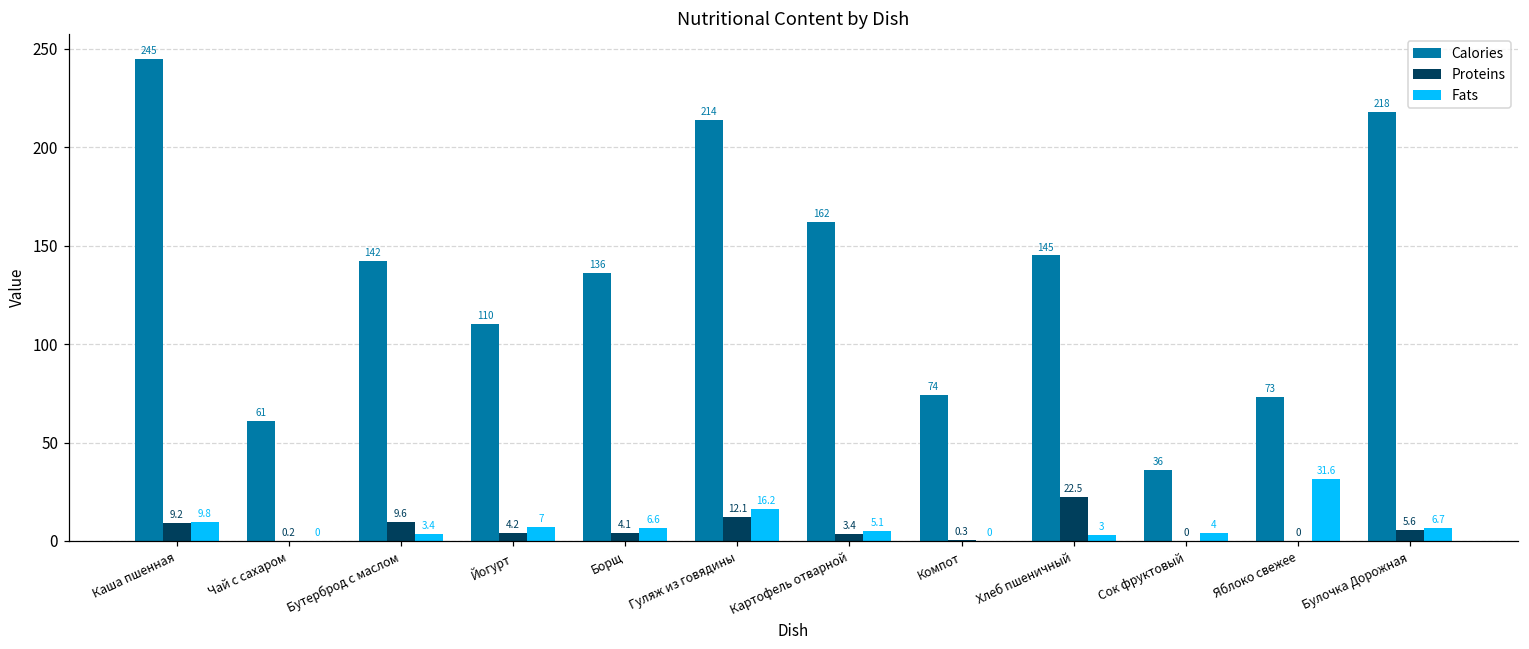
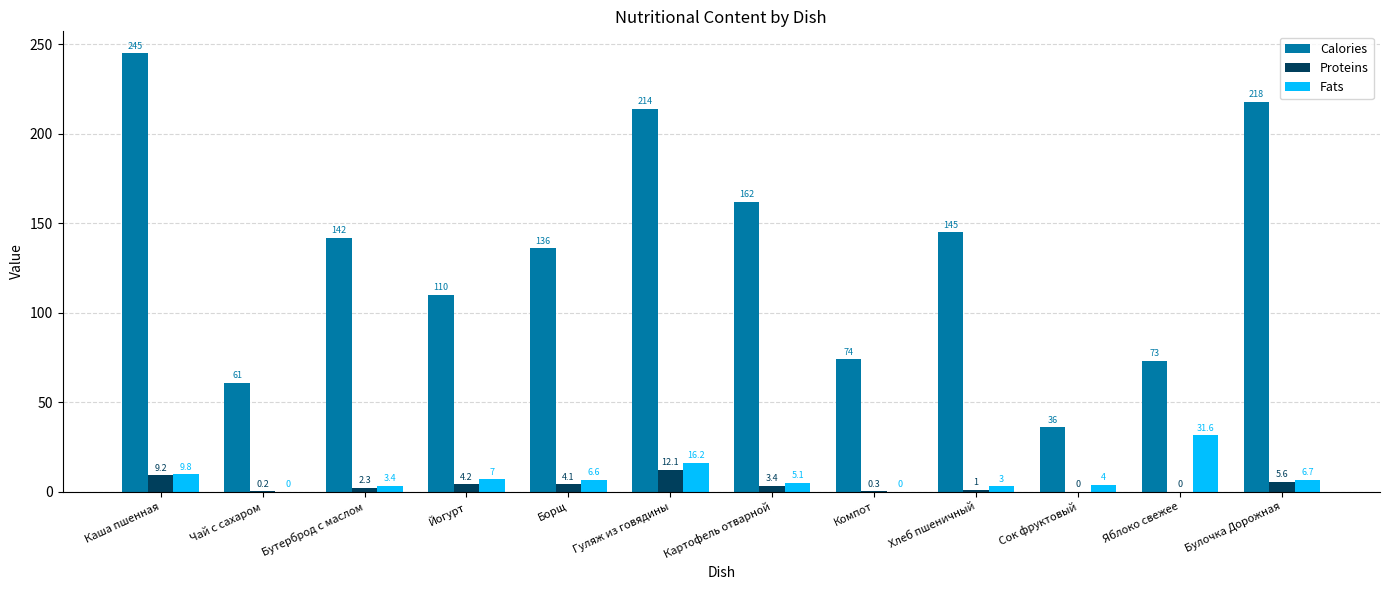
Proteins, Бутерброд с маслом: 9.6 -> 2.3
Proteins, Хлеб пшеничный: 22.5 -> 1
